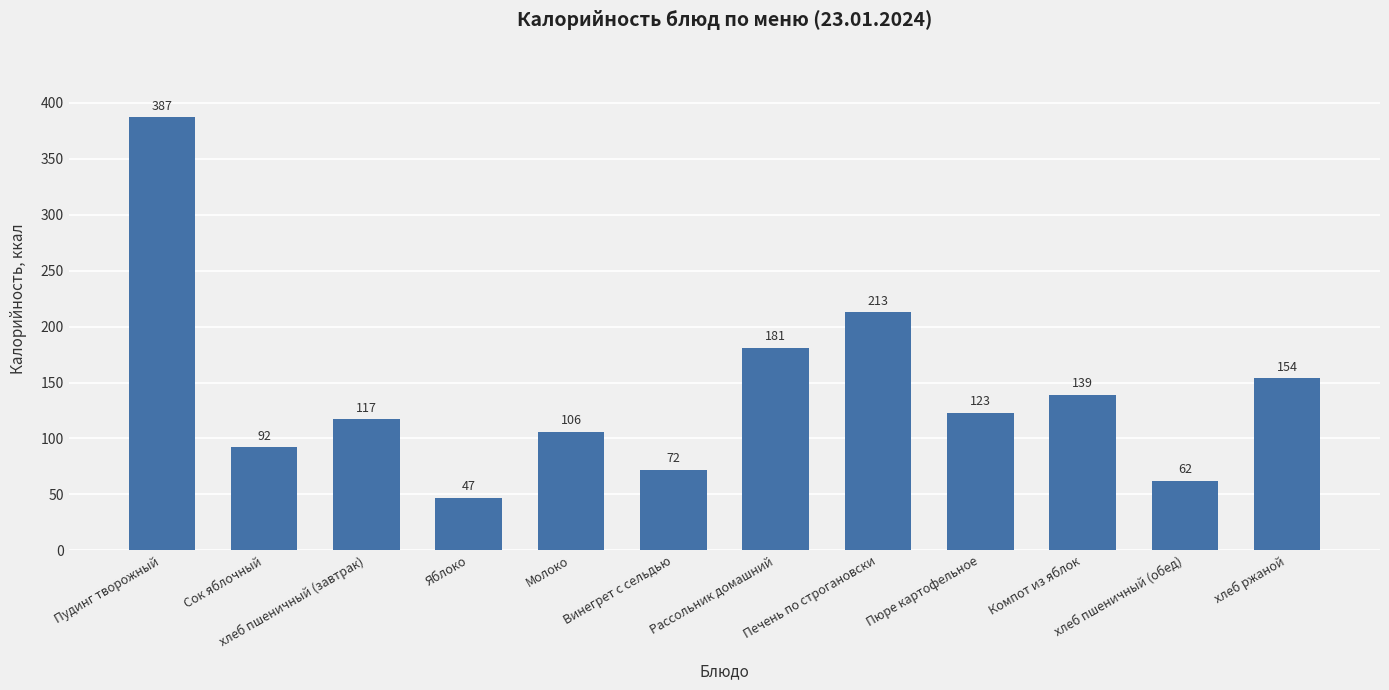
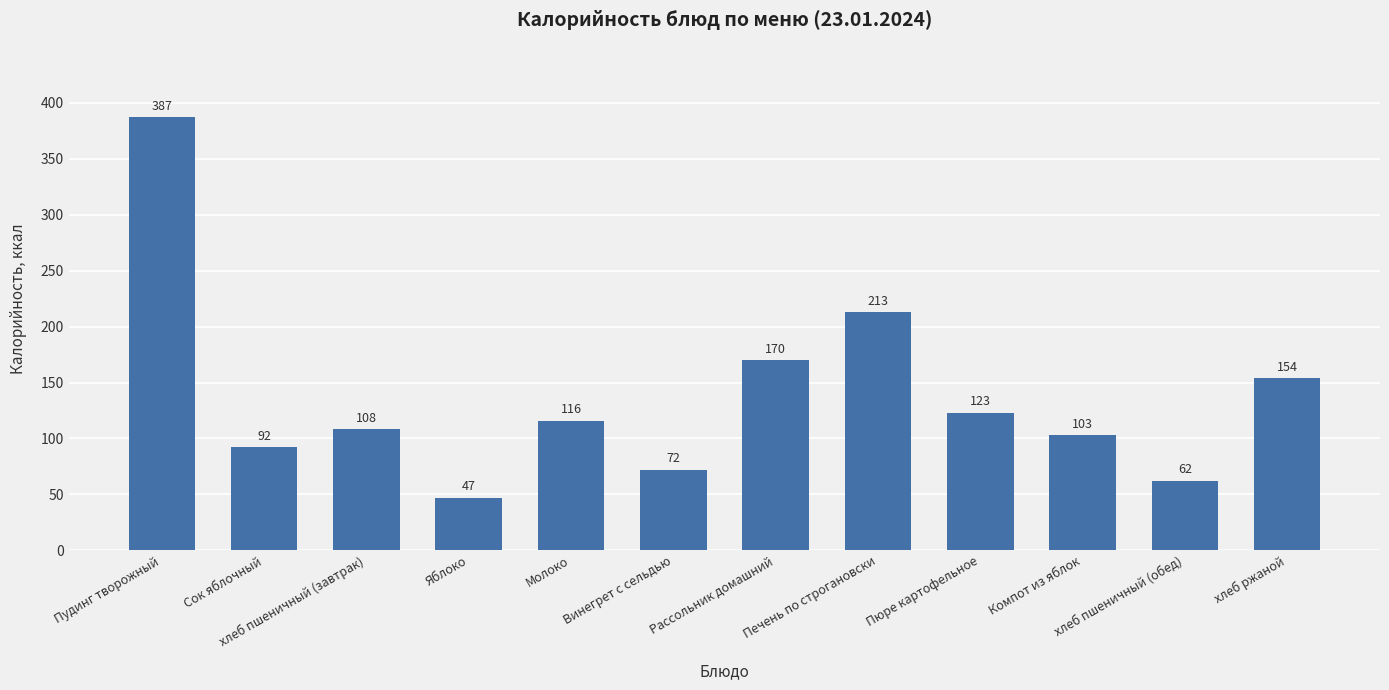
хлеб пшеничный (завтрак): 117 -> 108
Молоко: 106 -> 116
Рассольник домашний: 181 -> 170
Компот из яблок: 139 -> 103
